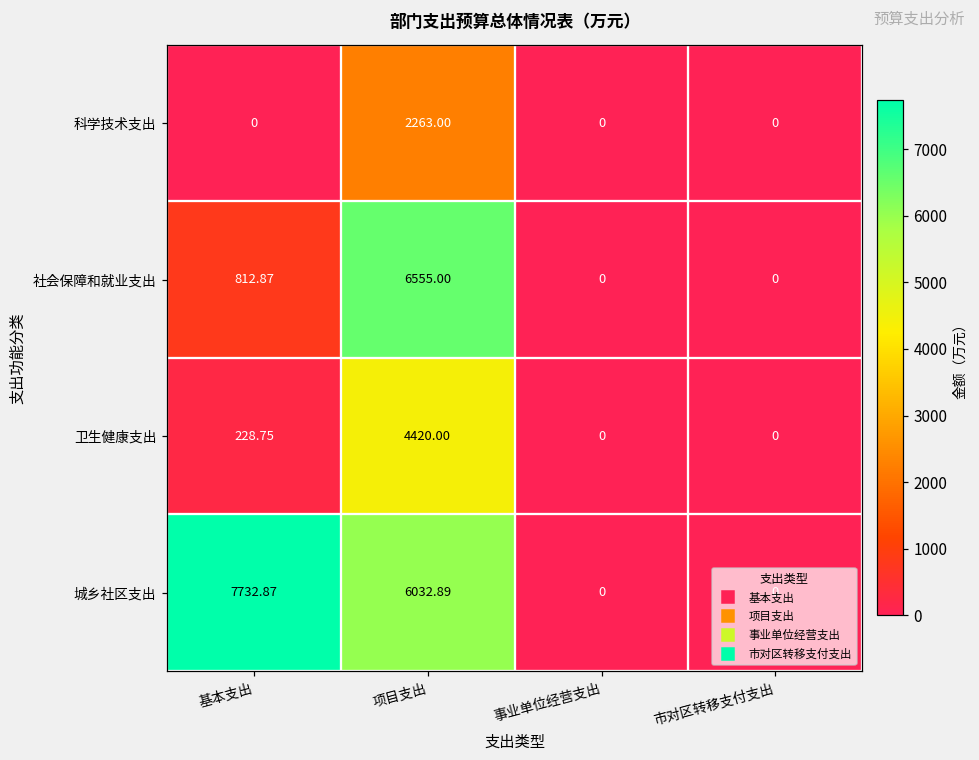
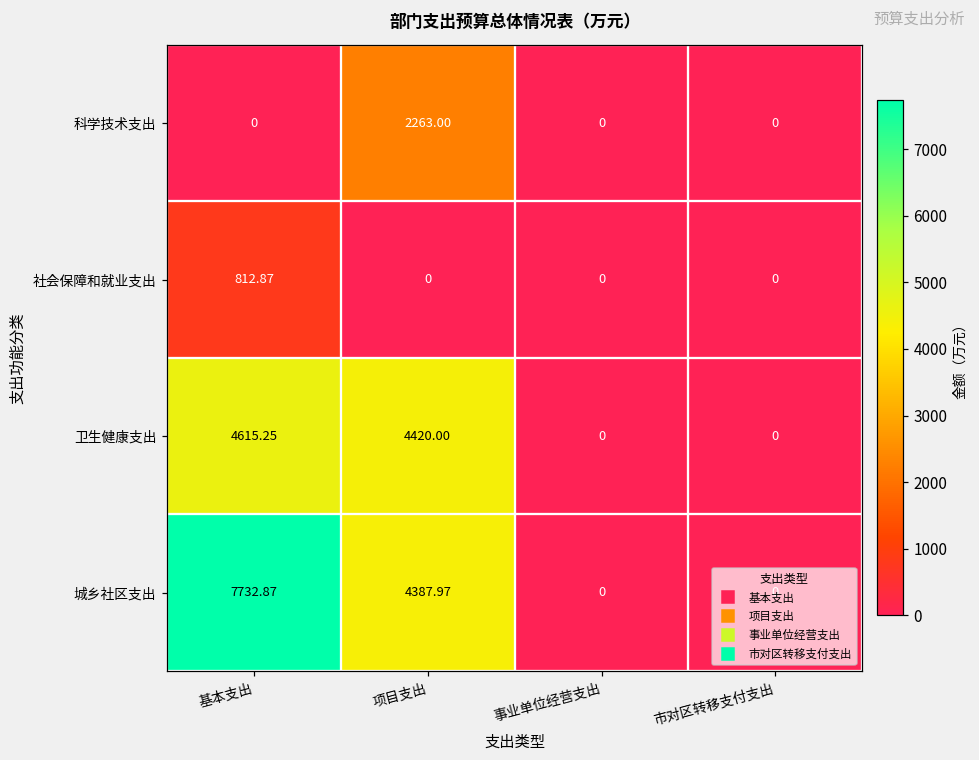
社会保障和就业支出, 项目支出: 6555.00 -> 0
卫生健康支出, 基本支出: 228.75 -> 4615.25
城乡社区支出, 项目支出: 6032.89 -> 4387.97
